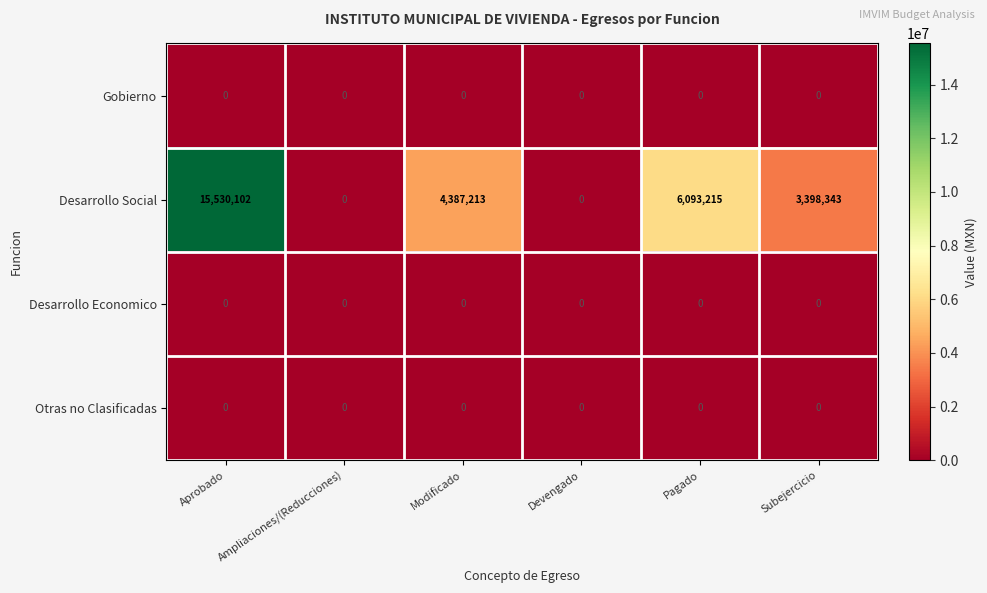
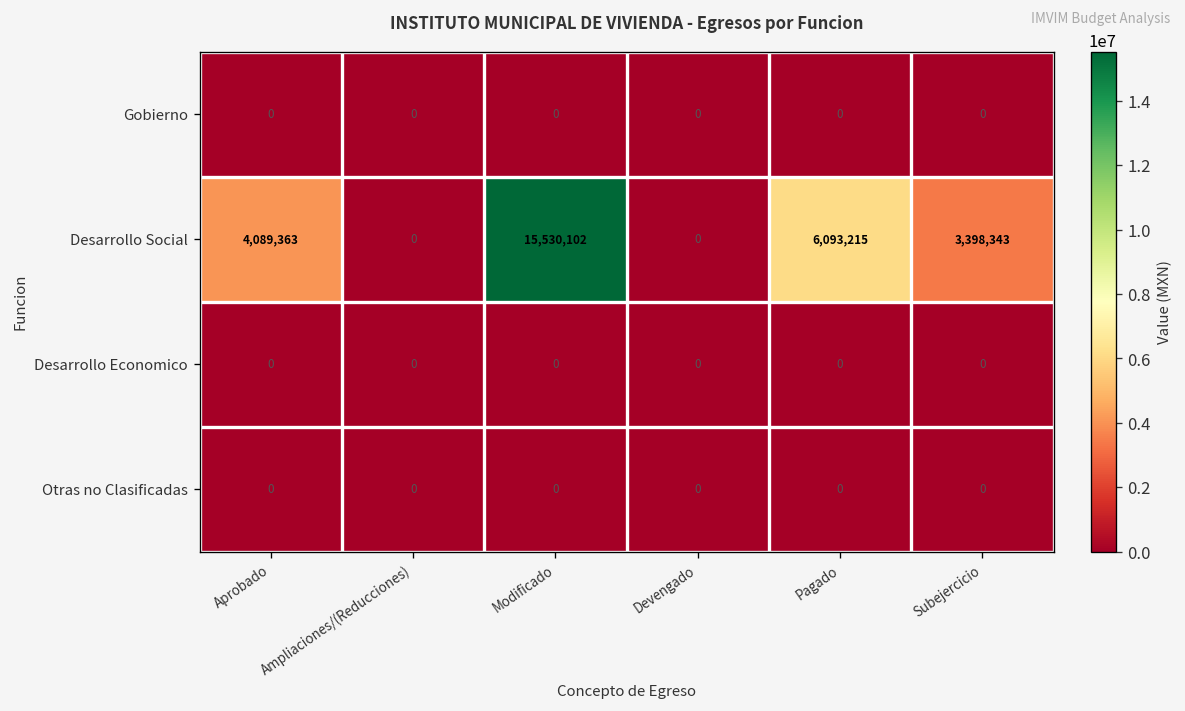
Desarrollo Social, Aprobado: 15,530,102 -> 4,089,363
Desarrollo Social, Modificado: 4,387,213 -> 15,530,102
